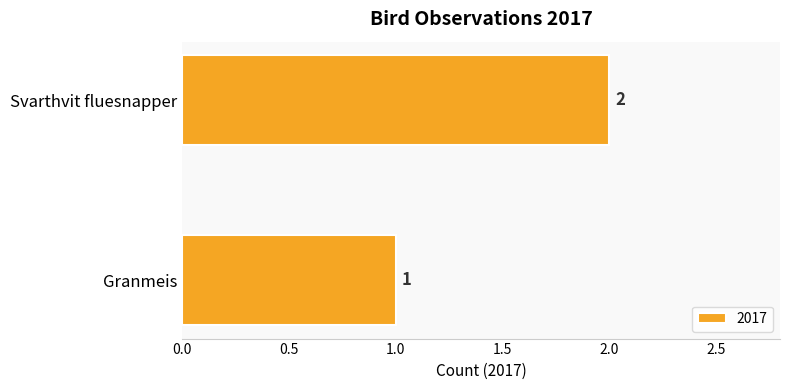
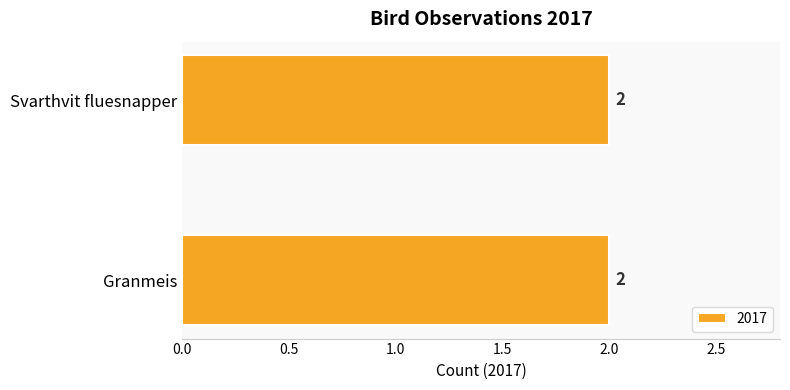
Granmeis: 1 -> 2
